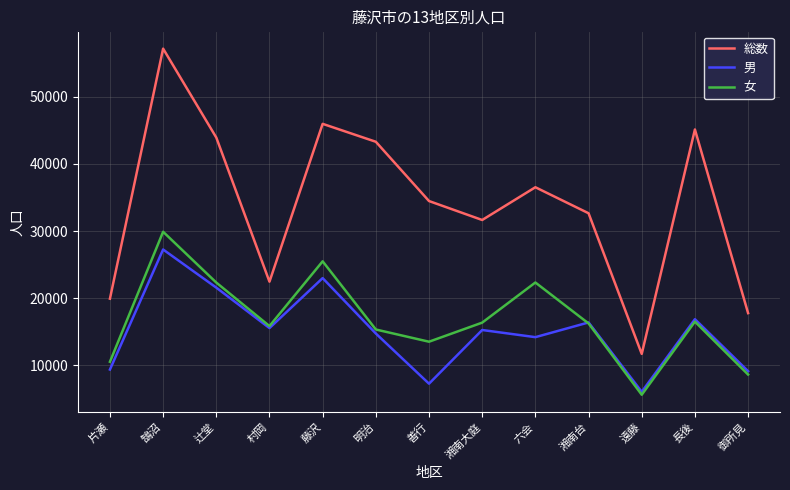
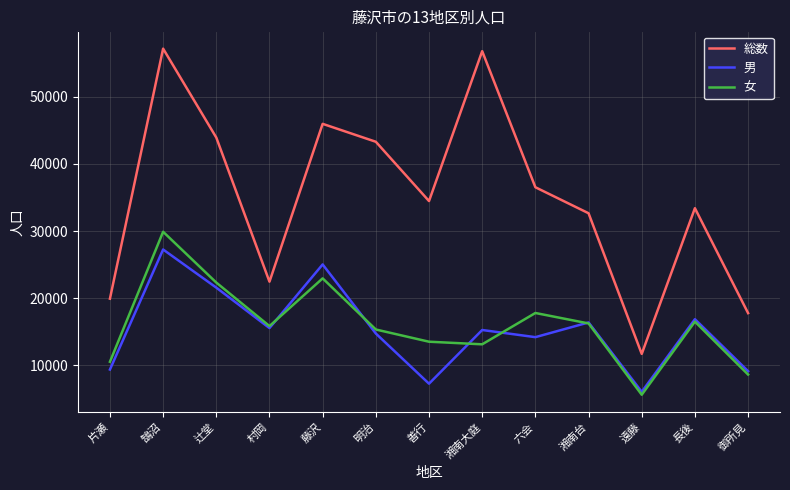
男, 藤沢: 23000 -> 25000
女, 藤沢: 26000 -> 23000
総数, 湘南大庭: 32000 -> 57000
女, 湘南大庭: 16000 -> 13000
女, 六会: 22000 -> 18000
総数, 長後: 45000 -> 33000
